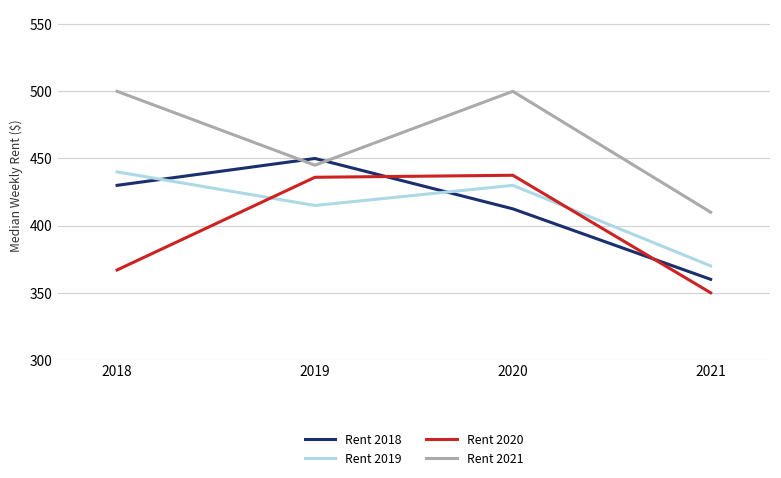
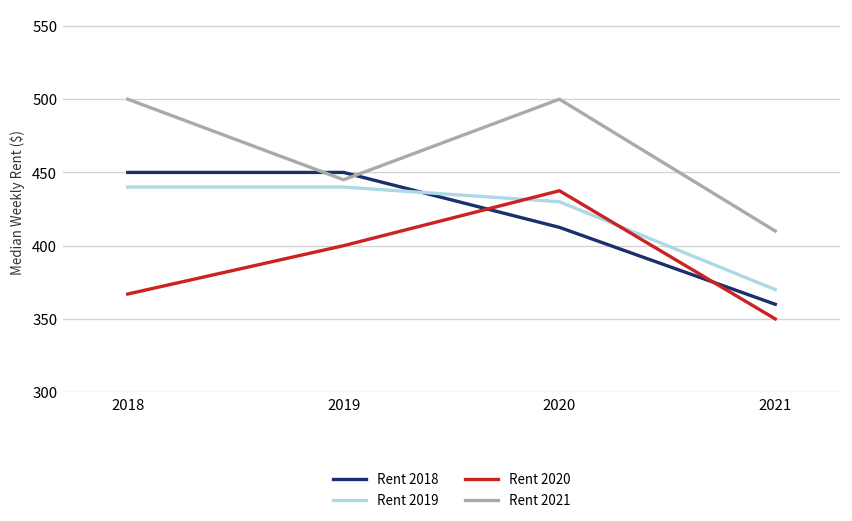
Rent 2018, 2018: 430 -> 450
Rent 2019, 2019: 415 -> 440
Rent 2020, 2019: 436 -> 400
